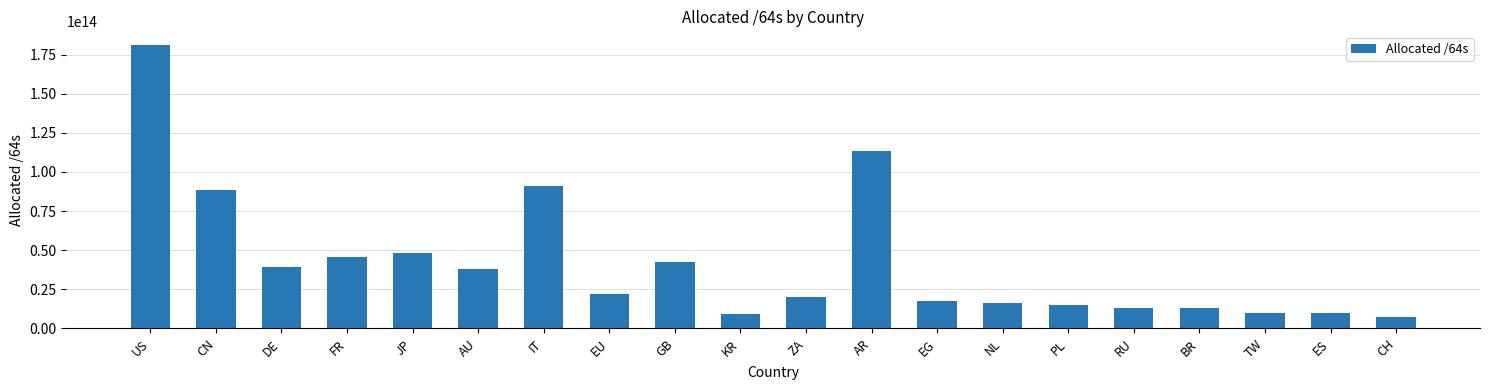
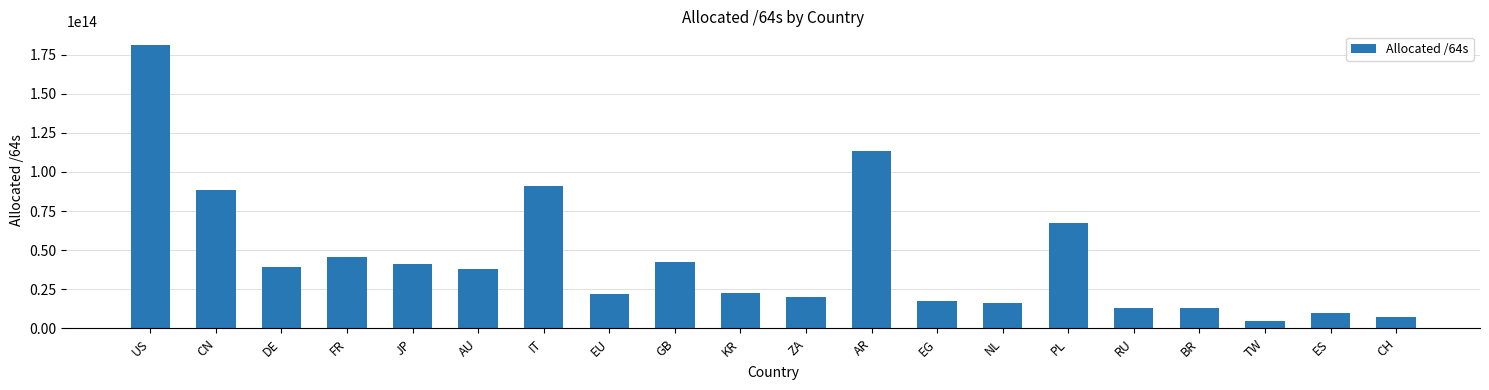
JP: 48000000000000 -> 41000000000000
KR: 9000000000000 -> 23000000000000
PL: 15000000000000 -> 67000000000000
TW: 10000000000000 -> 5000000000000
